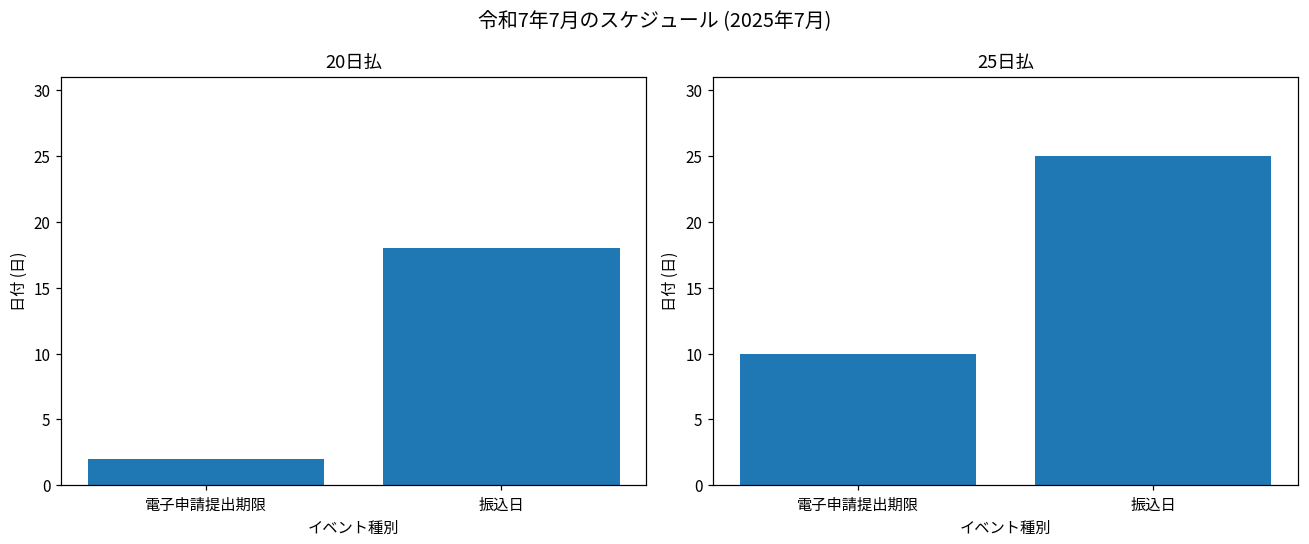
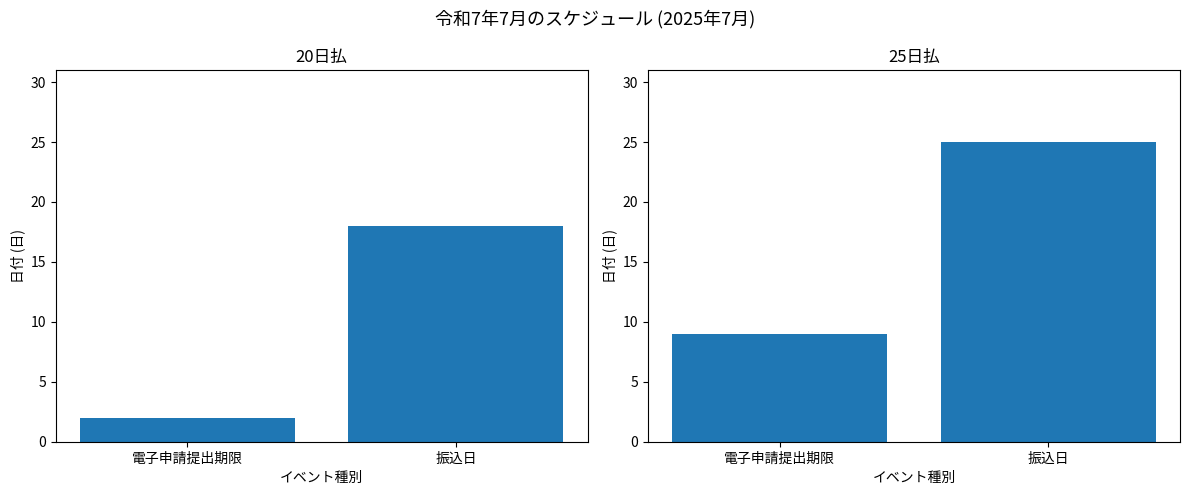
25日払, 電子申請提出期限: 10 -> 9
